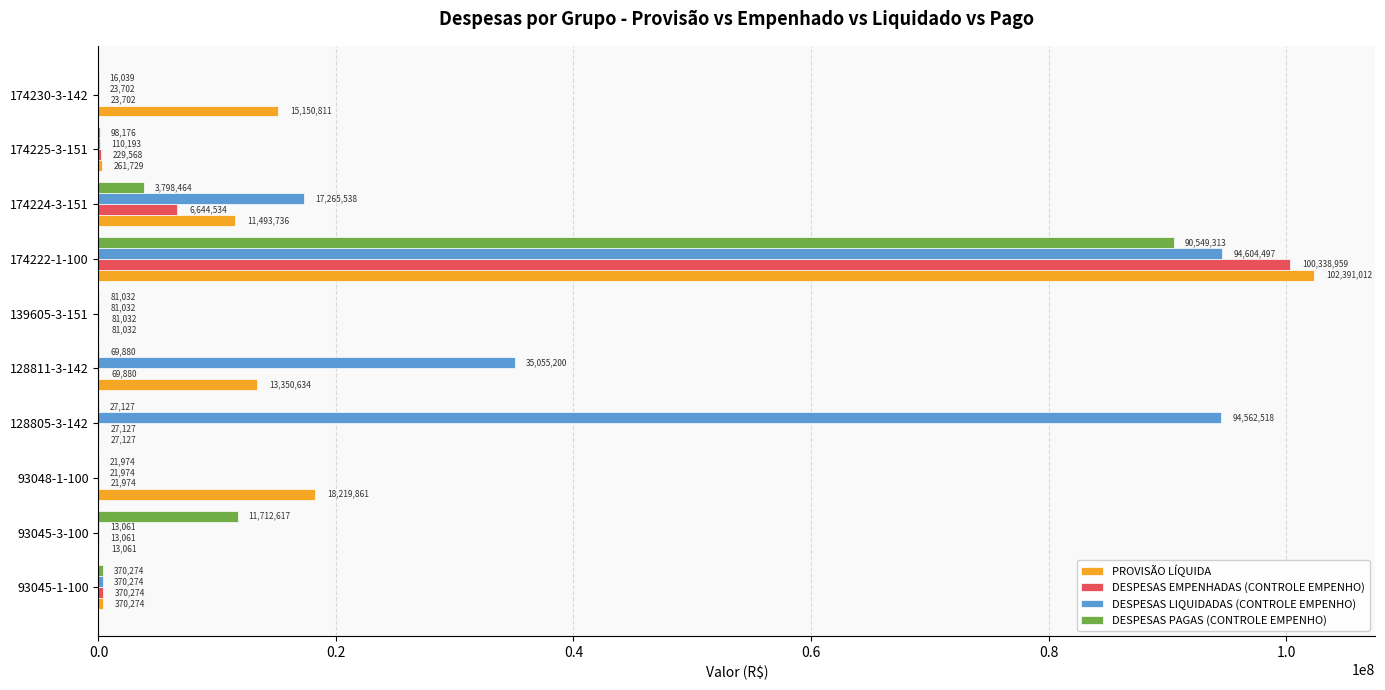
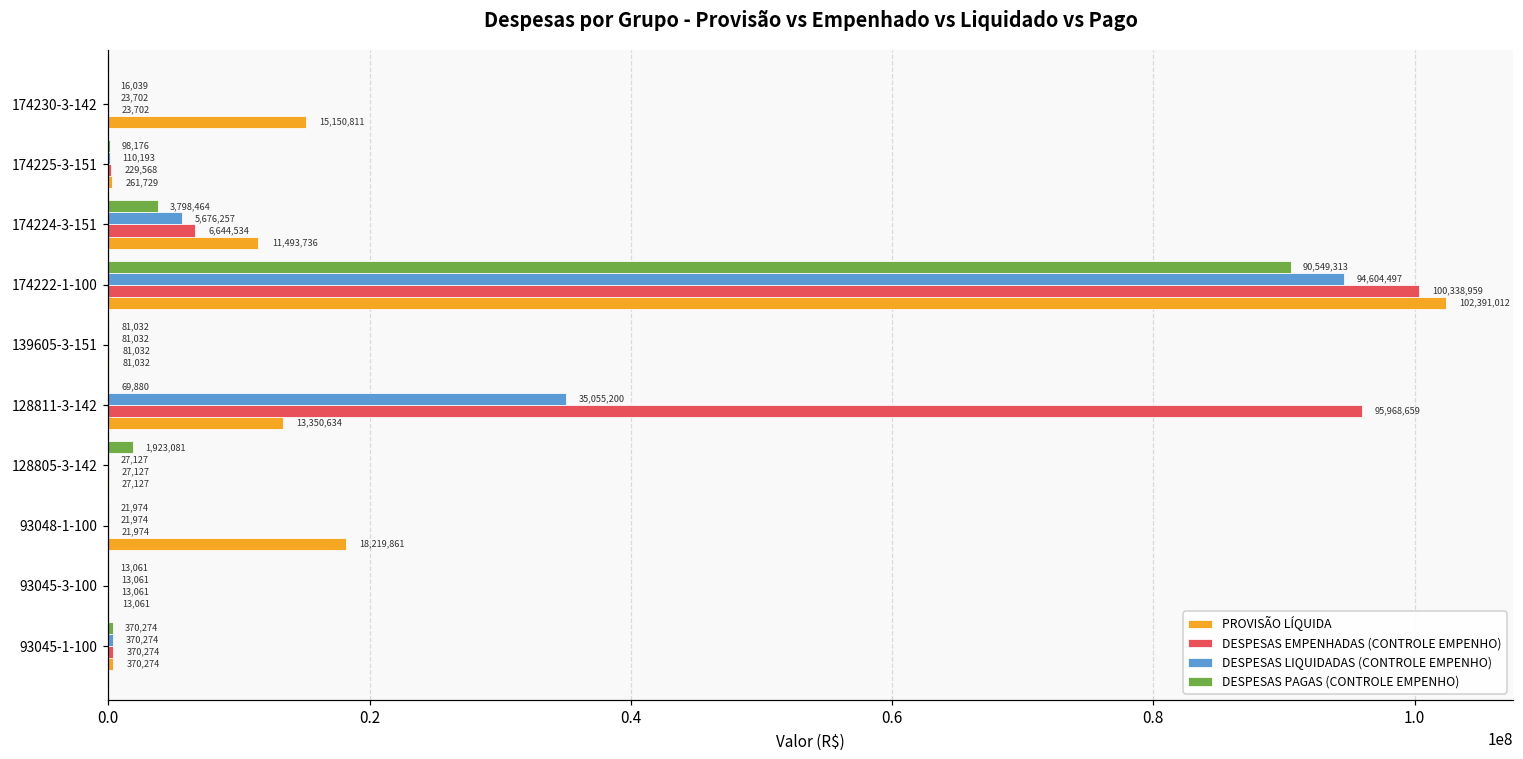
DESPESAS LIQUIDADAS (CONTROLE EMPENHO), 174224-3-151: 17,265,538 -> 5,676,257
DESPESAS EMPENHADAS (CONTROLE EMPENHO), 128811-3-142: 69,880 -> 95,968,659
DESPESAS PAGAS (CONTROLE EMPENHO), 128805-3-142: 27,127 -> 1,923,081
DESPESAS LIQUIDADAS (CONTROLE EMPENHO), 128805-3-142: 94,562,518 -> 27,127
DESPESAS PAGAS (CONTROLE EMPENHO), 93045-3-100: 11,712,617 -> 13,061
